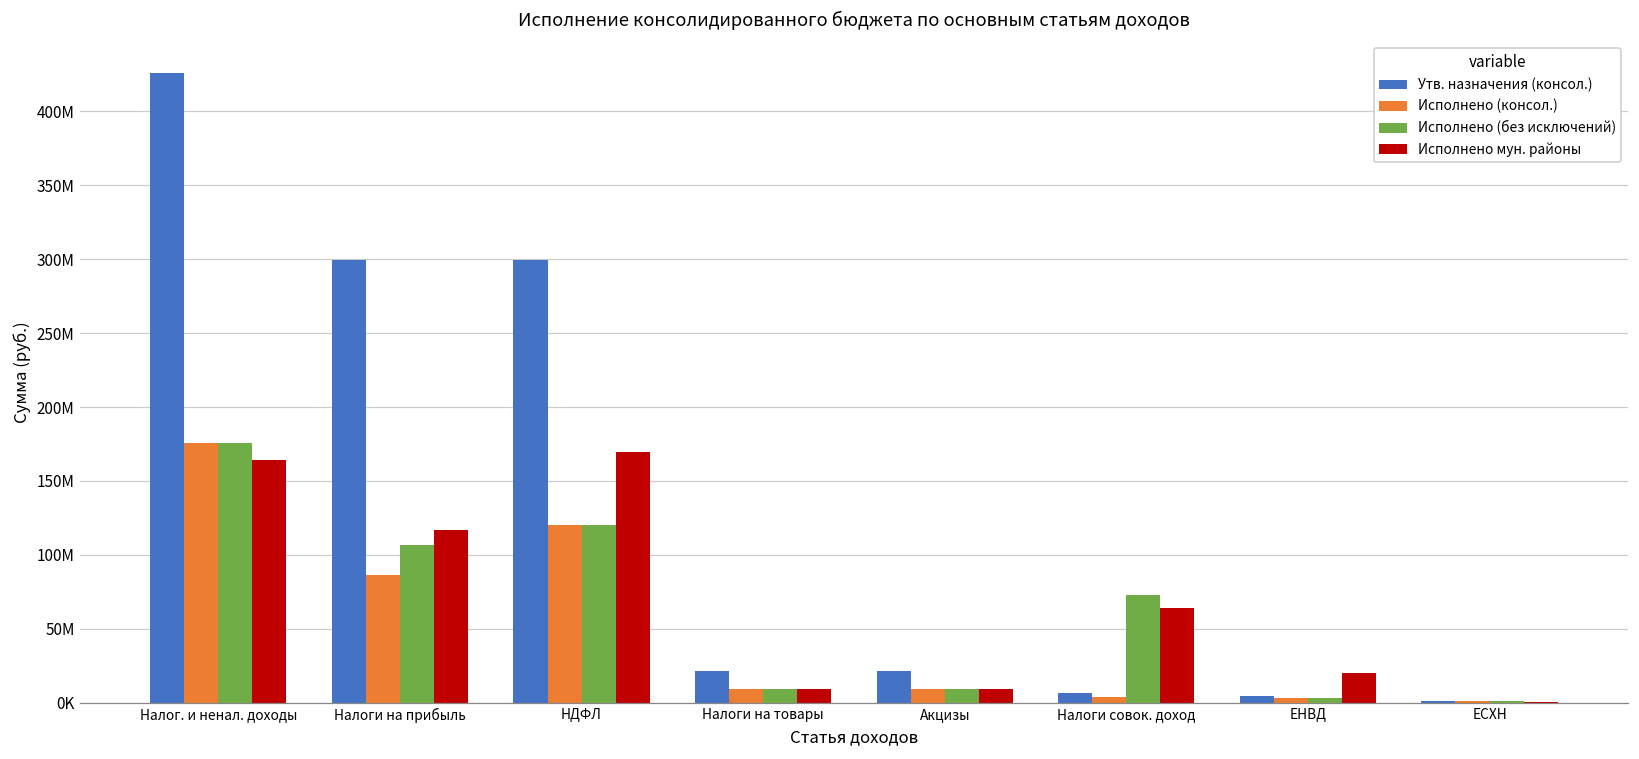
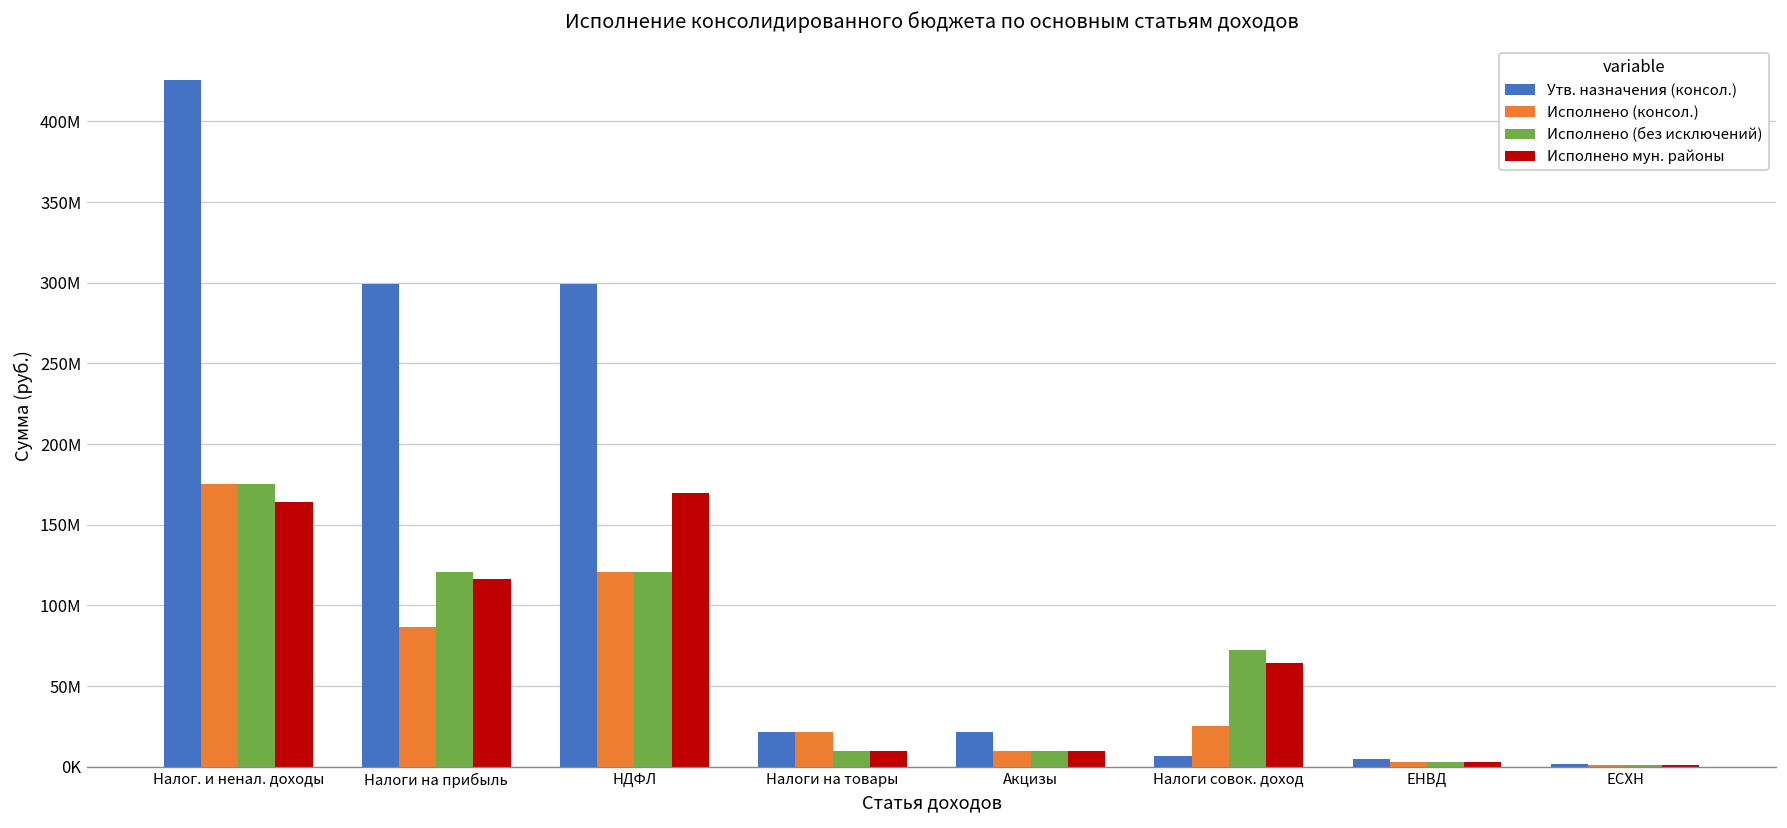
Исполнено (без исключений), Налоги на прибыль: 107000000 -> 120000000
Исполнено (консол.), Налоги на товары: 9000000 -> 21000000
Исполнено (консол.), Налоги совок. доход: 4000000 -> 25000000
Исполнено мун. районы, ЕНВД: 20000000 -> 3000000
